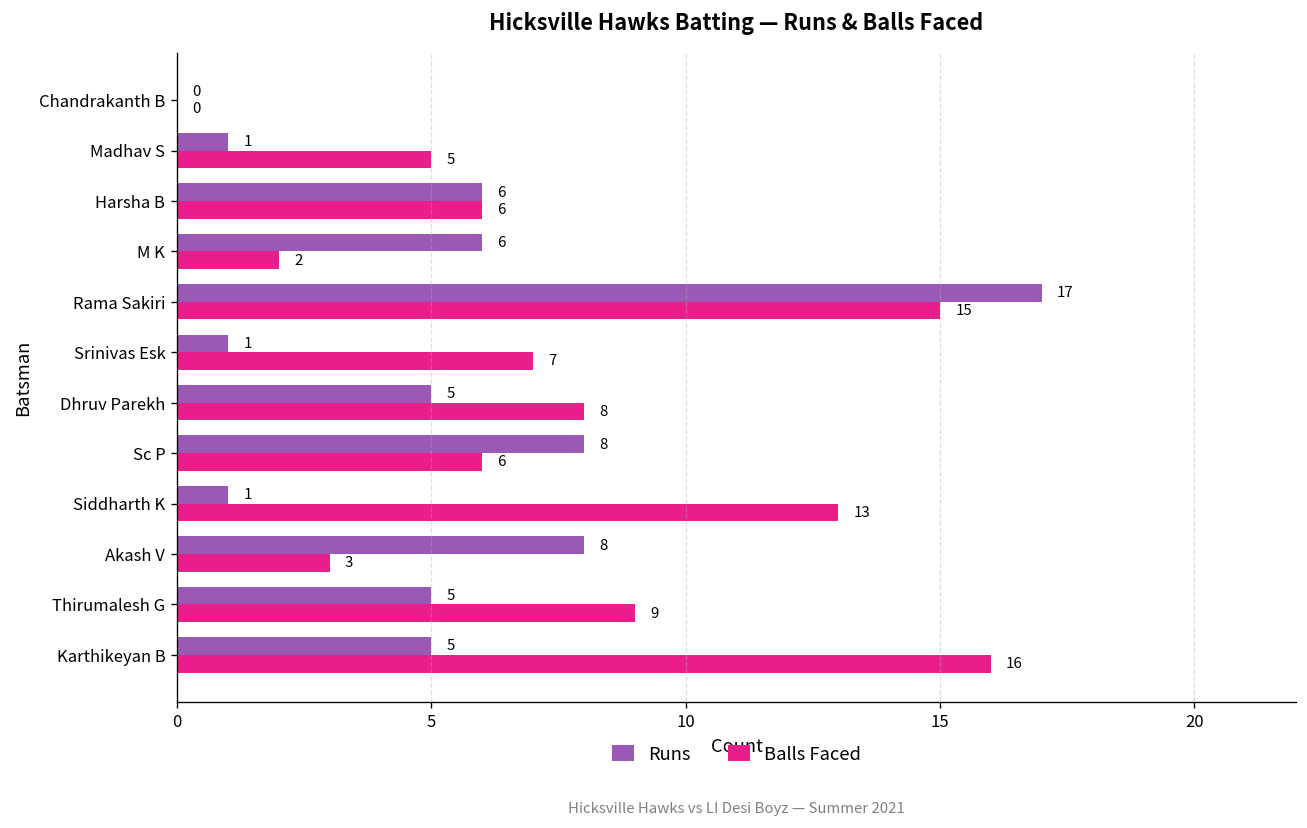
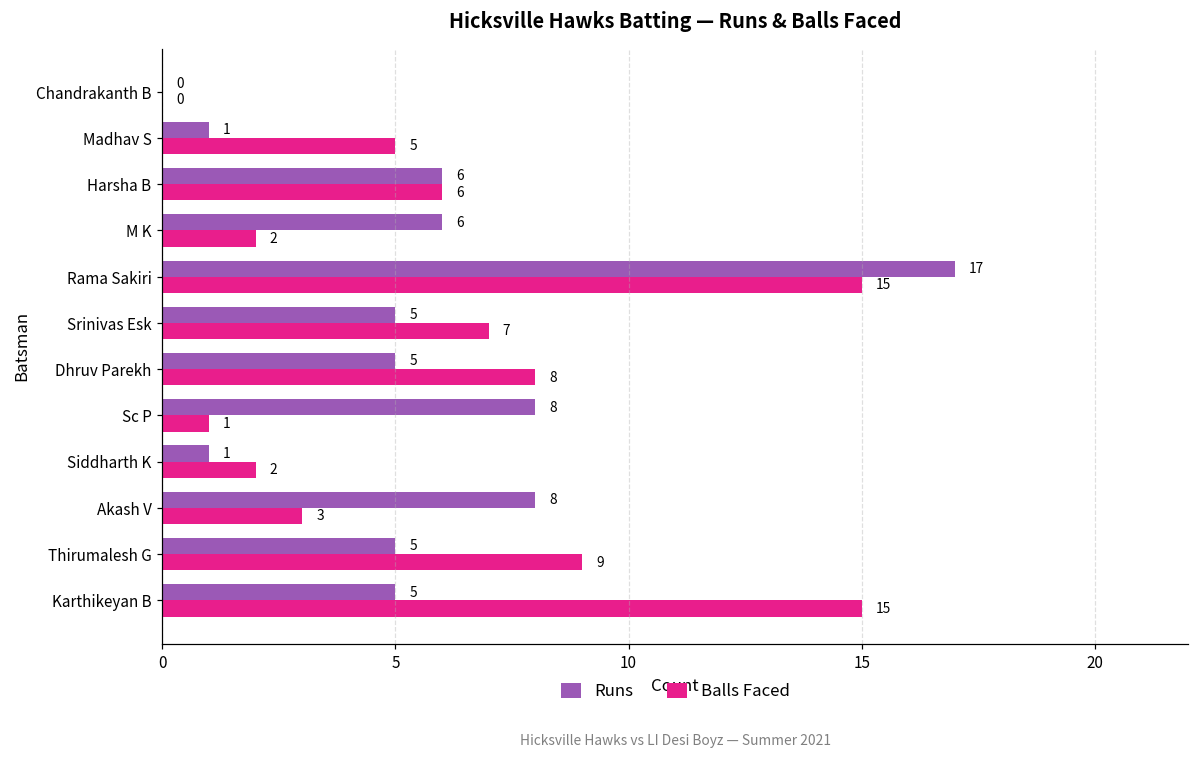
Runs, Srinivas Esk: 1 -> 5
Balls Faced, Sc P: 6 -> 1
Balls Faced, Siddharth K: 13 -> 2
Balls Faced, Karthikeyan B: 16 -> 15
